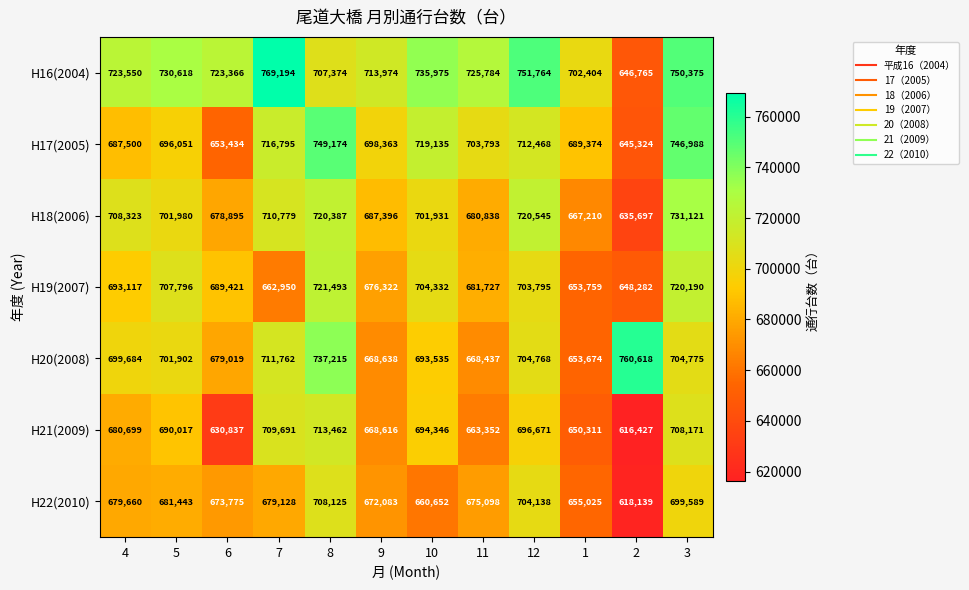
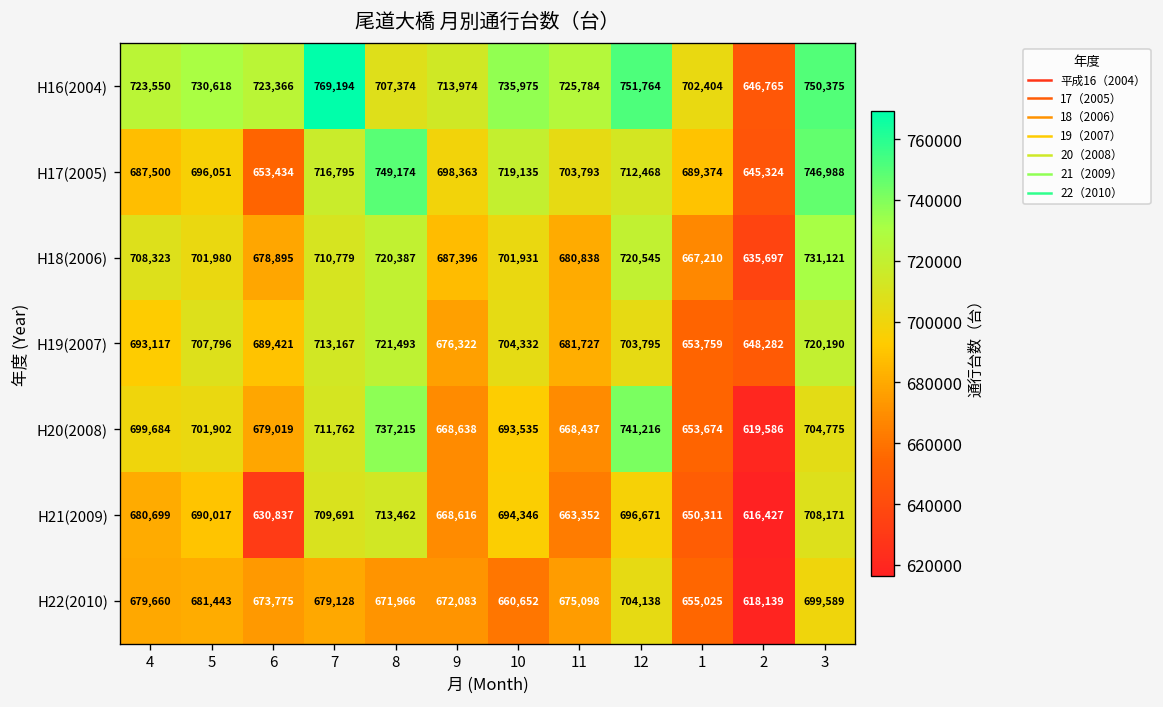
H19(2007), 7: 662,950 -> 713,167
H20(2008), 12: 704,768 -> 741,216
H20(2008), 2: 760,618 -> 619,586
H22(2010), 8: 708,125 -> 671,966
